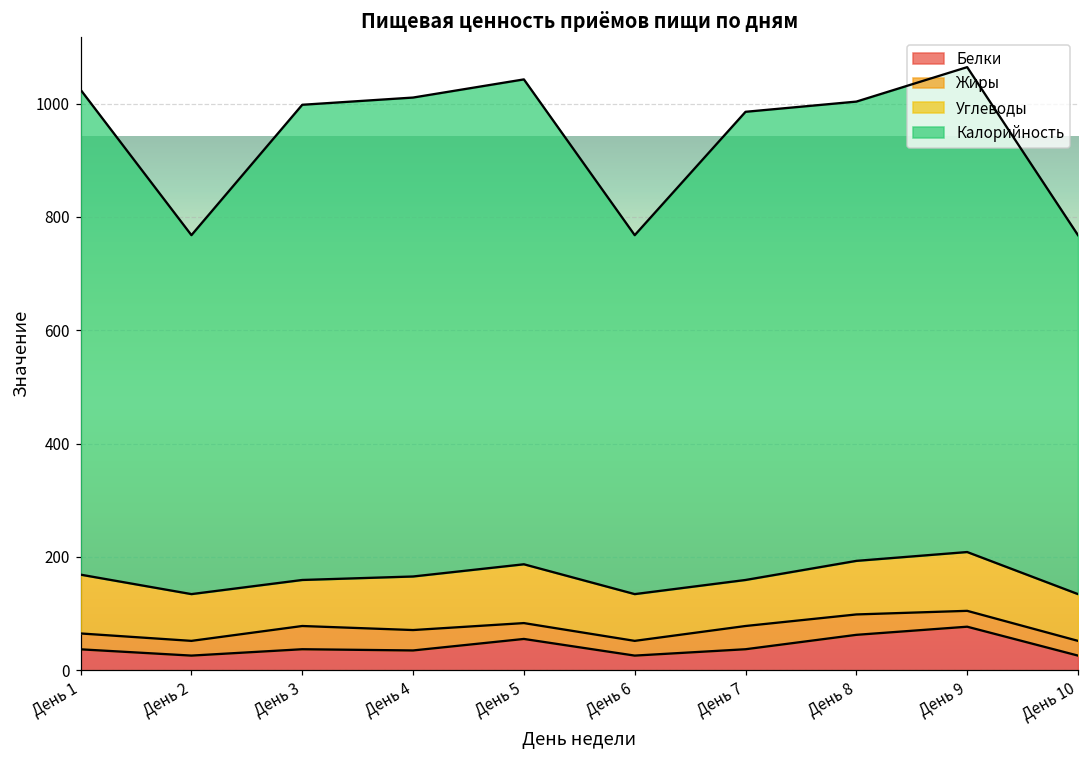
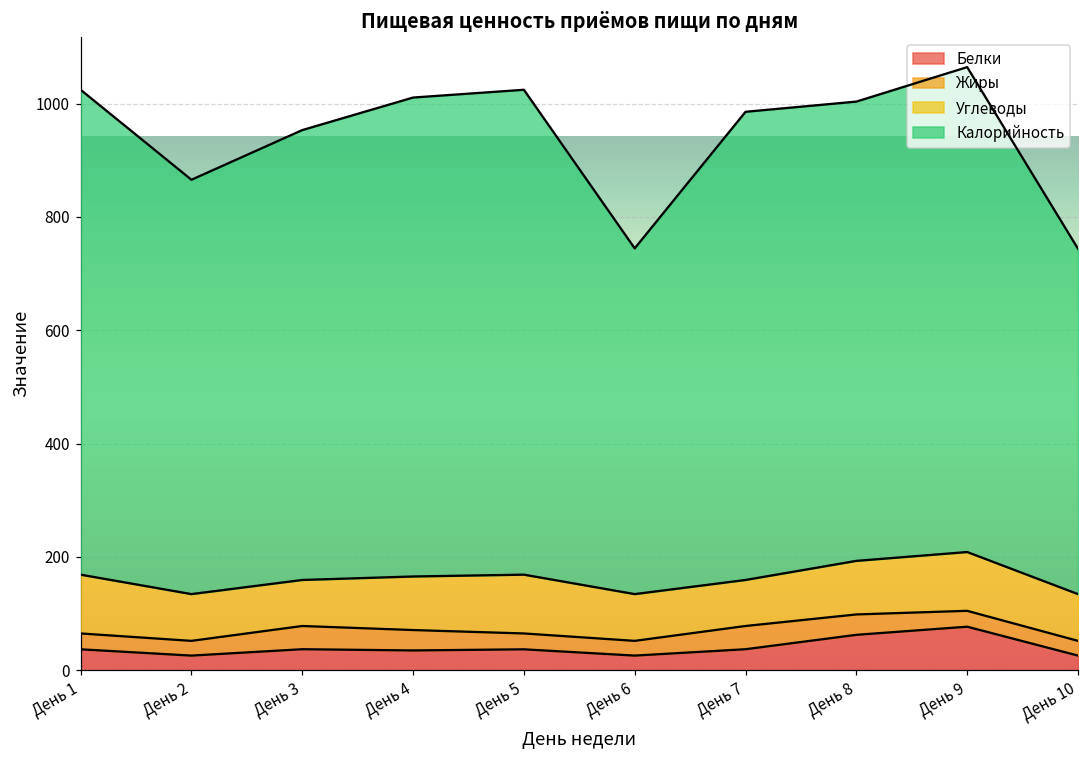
Калорийность, День 2: 630 -> 730
Калорийность, День 3: 840 -> 790
Белки, День 5: 60 -> 40
Калорийность, День 6: 630 -> 610
Калорийность, День 10: 630 -> 610
